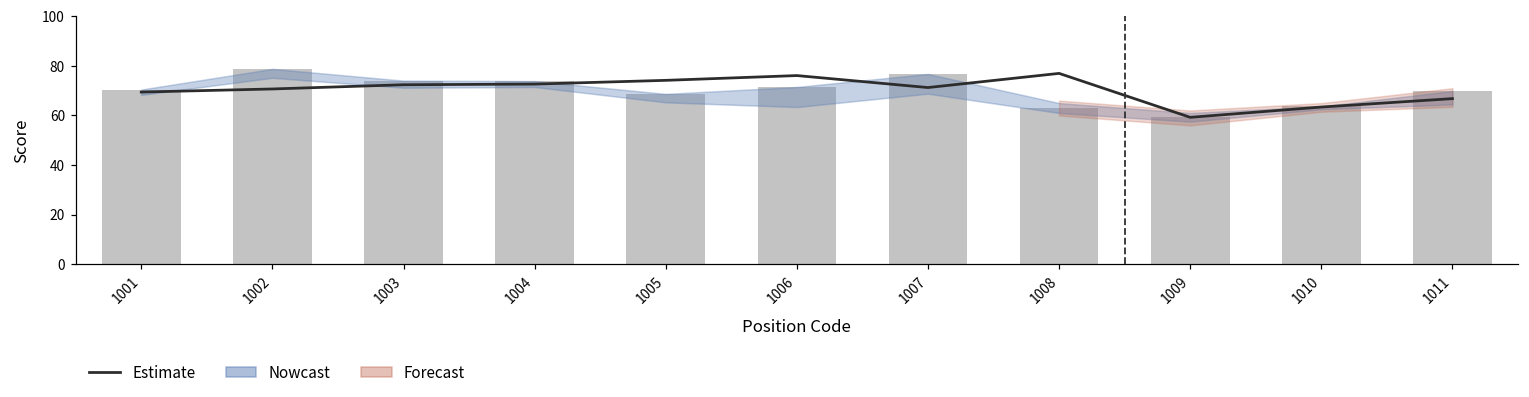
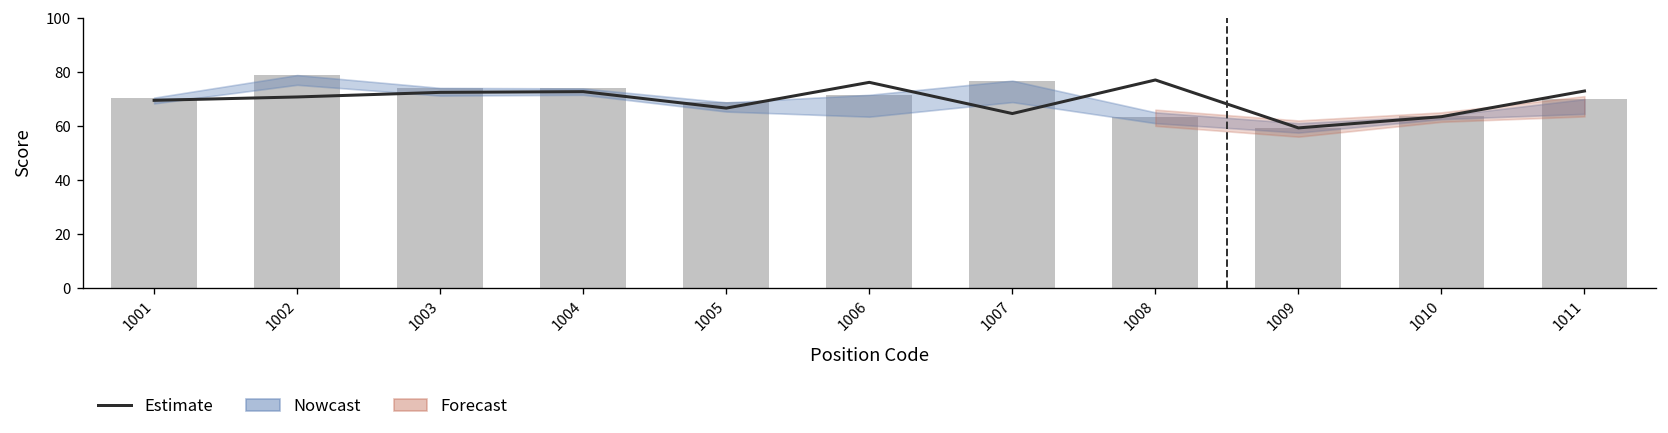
Estimate, 1005: 74 -> 67
Estimate, 1007: 71 -> 65
Estimate, 1011: 67 -> 73
